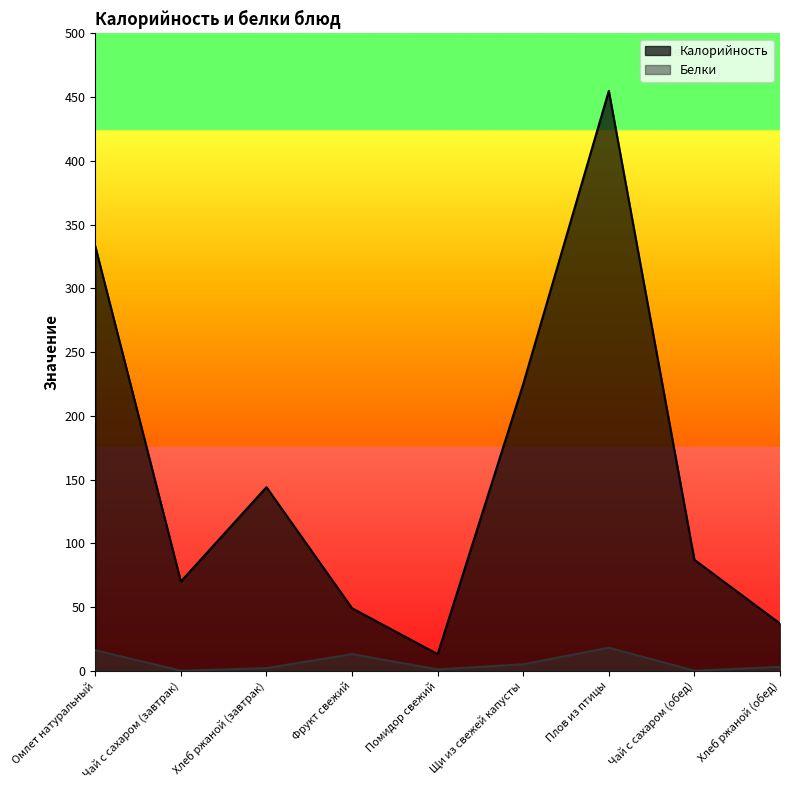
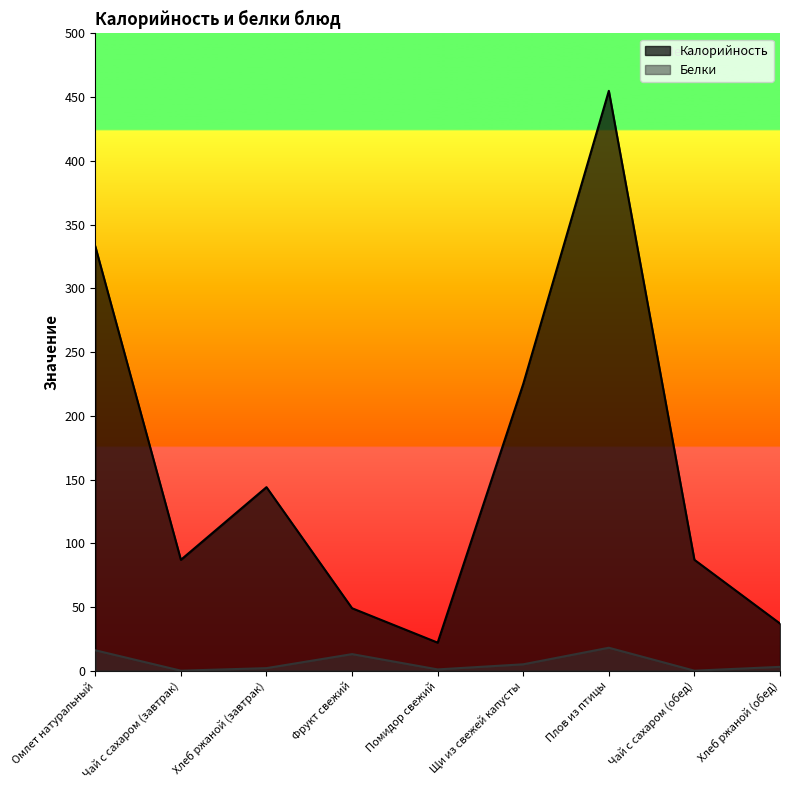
Калорийность, Чай с сахаром (завтрак): 70 -> 87
Калорийность, Помидор свежий: 13 -> 22
